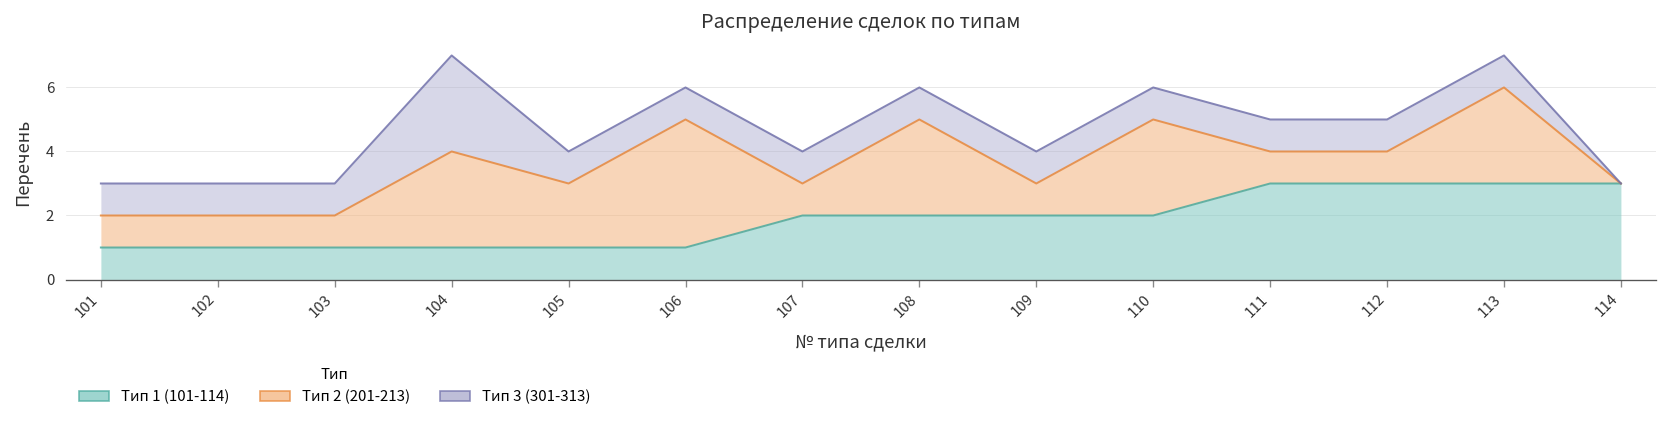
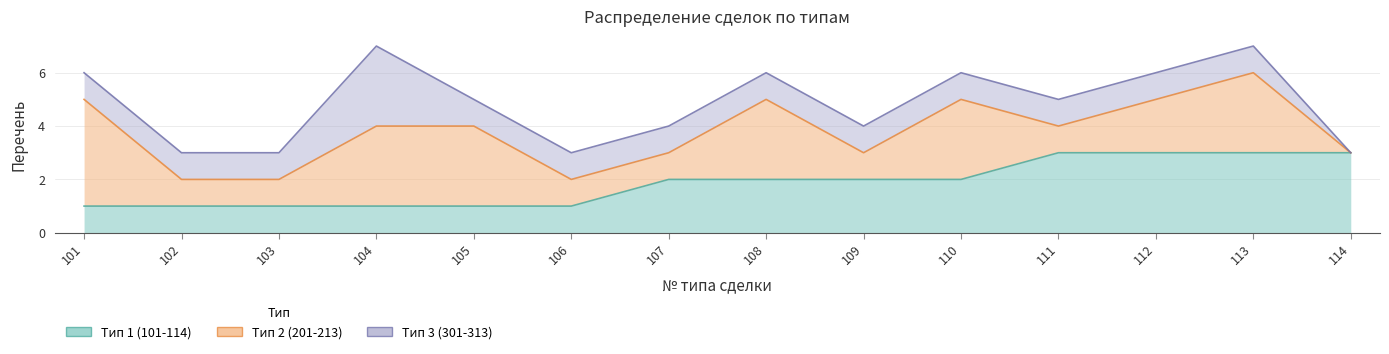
Тип 2 (201-213), 101: 1 -> 4
Тип 2 (201-213), 105: 2 -> 3
Тип 2 (201-213), 106: 4 -> 1
Тип 2 (201-213), 112: 1 -> 2
